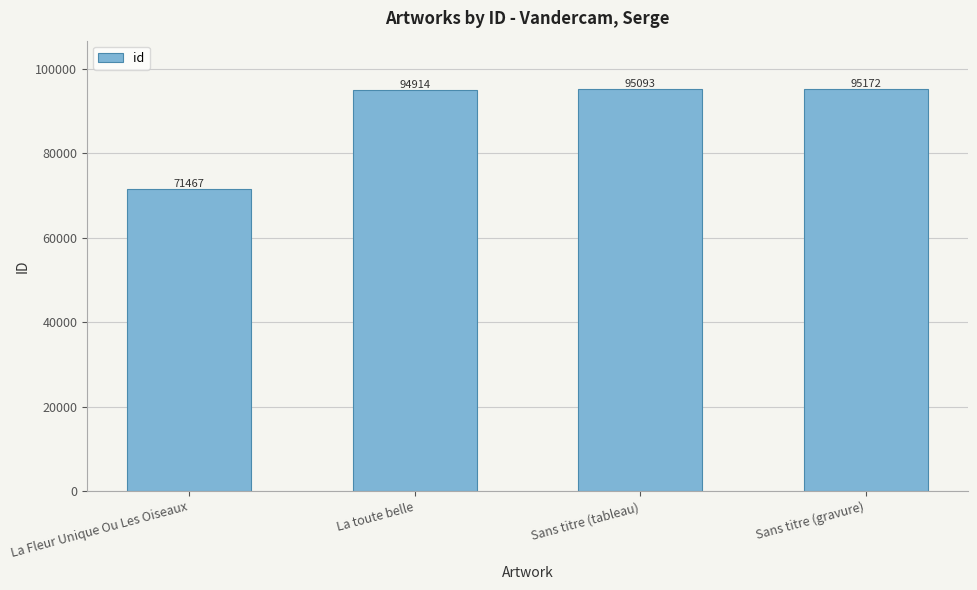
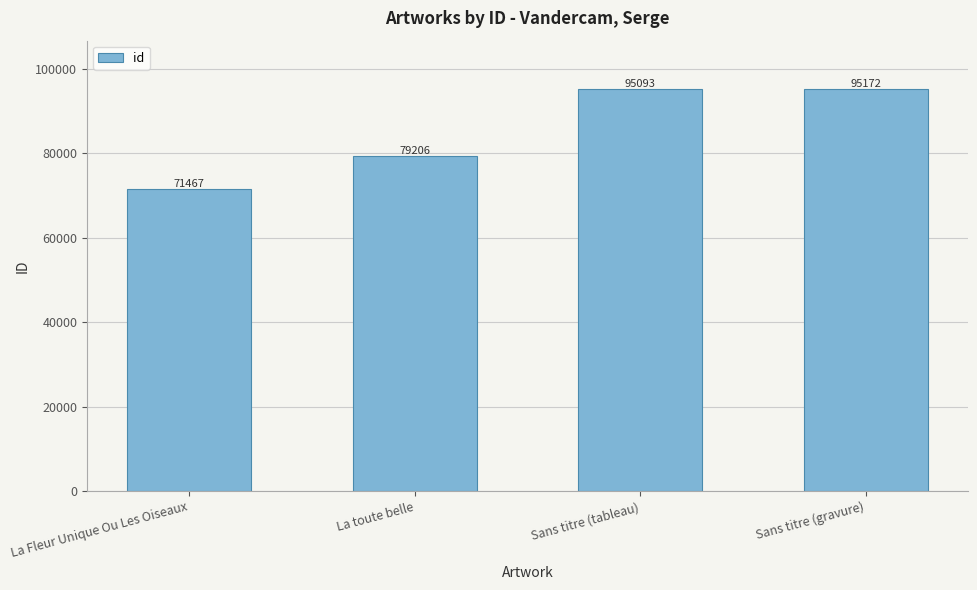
La toute belle: 94914 -> 79206
